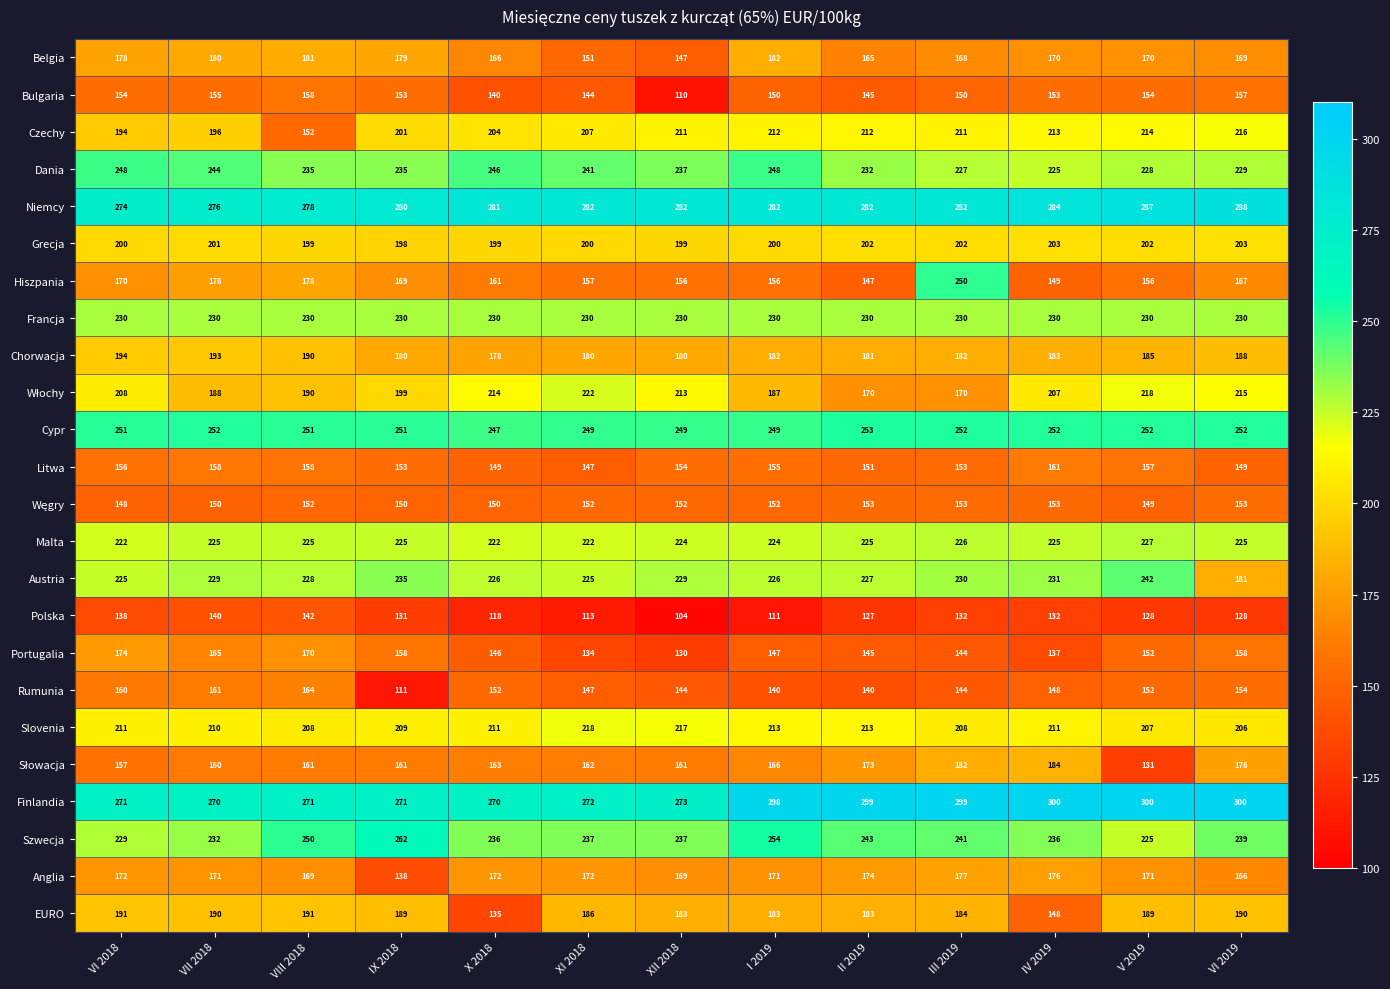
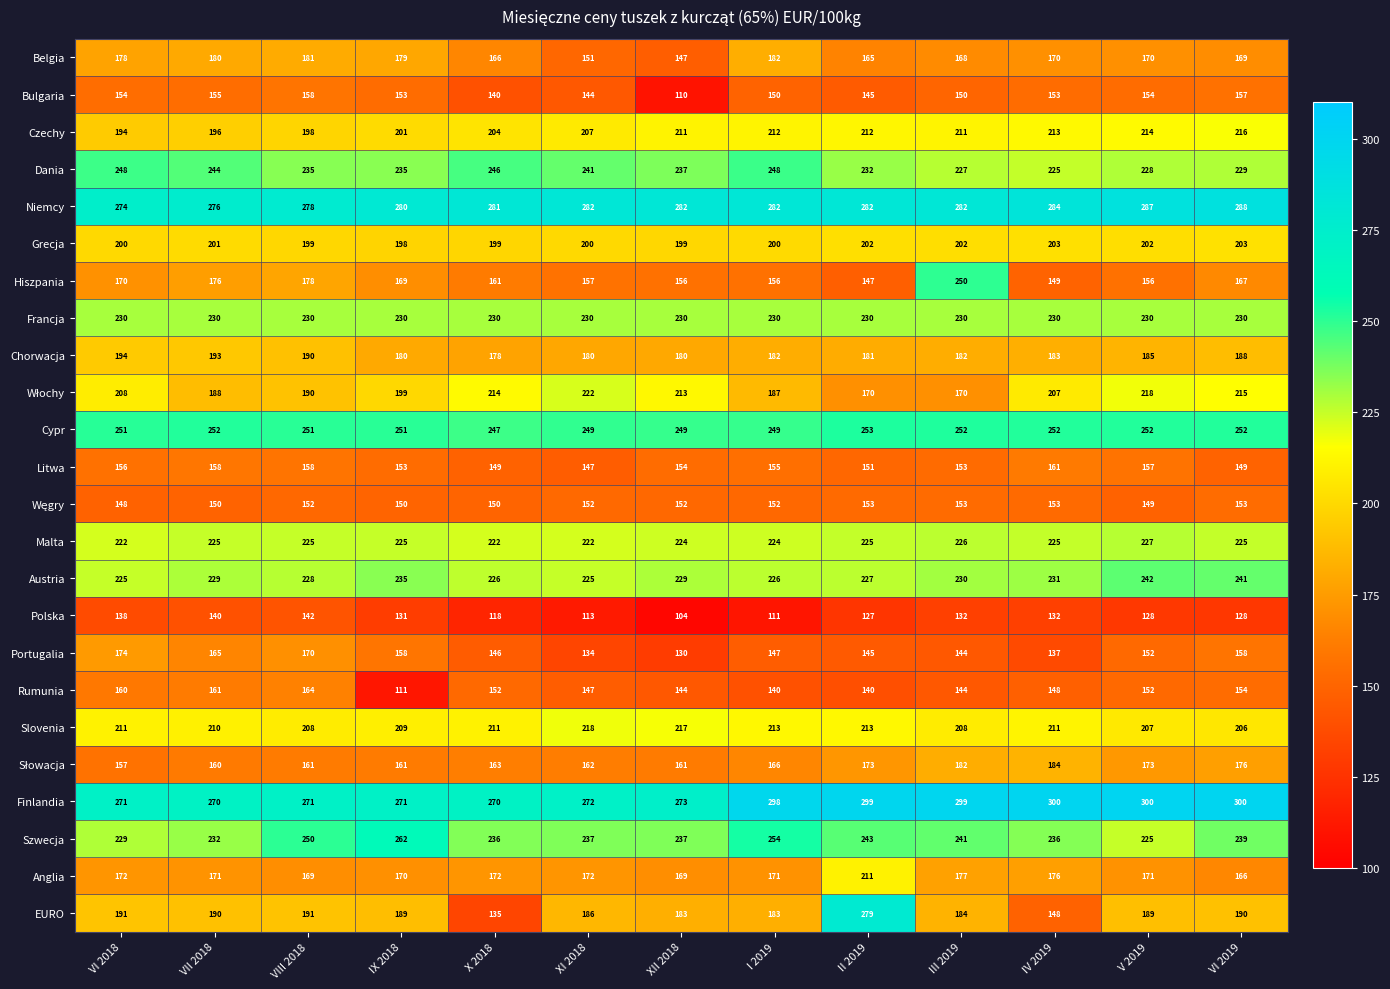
Czechy, VIII 2018: 152 -> 198
Austria, VI 2019: 181 -> 241
Słowacja, V 2019: 131 -> 173
Anglia, IX 2018: 138 -> 170
Anglia, II 2019: 174 -> 211
EURO, II 2019: 183 -> 279
